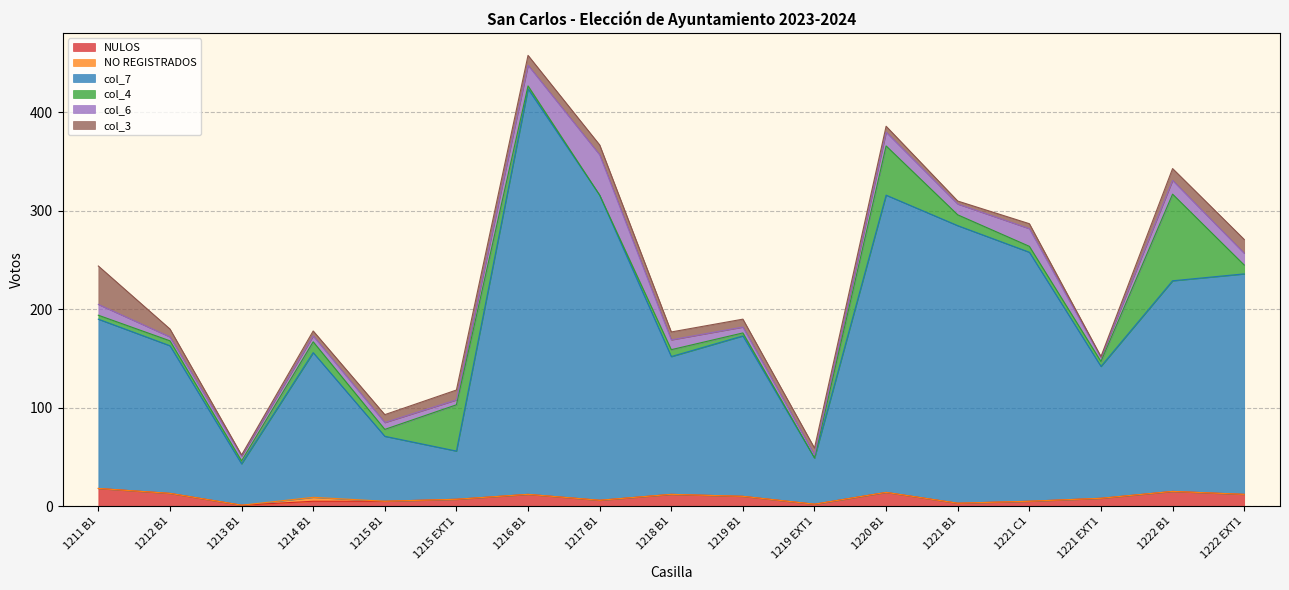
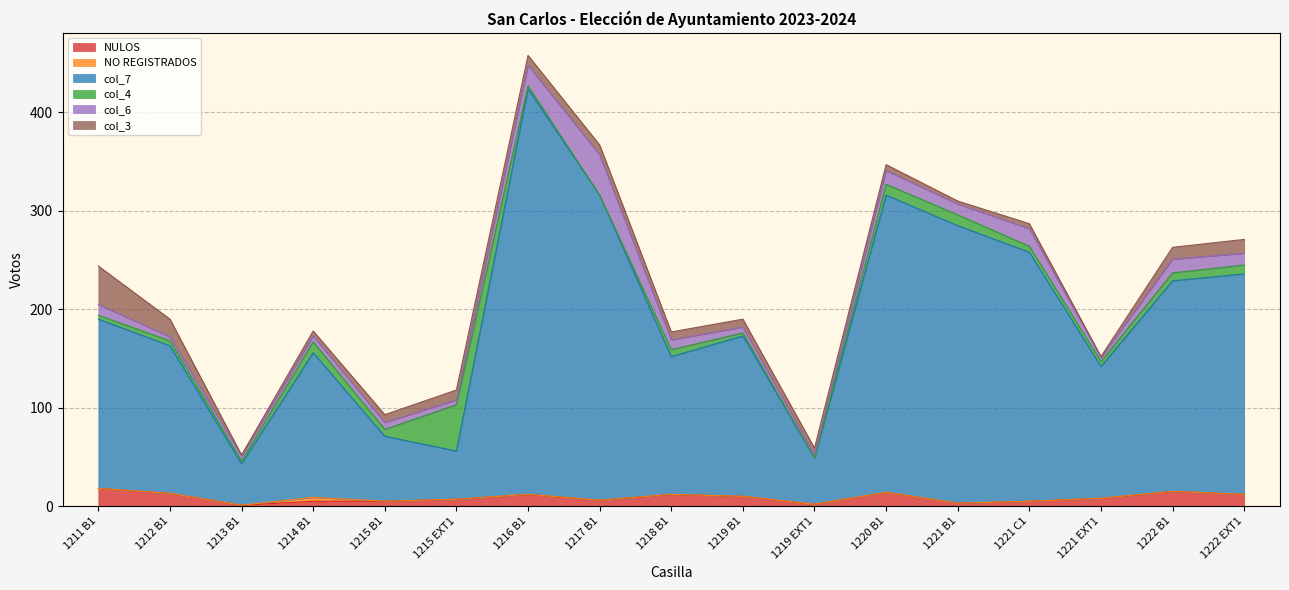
col_3, 1212 B1: 10 -> 20
col_4, 1220 B1: 50 -> 10
col_4, 1222 B1: 90 -> 10
